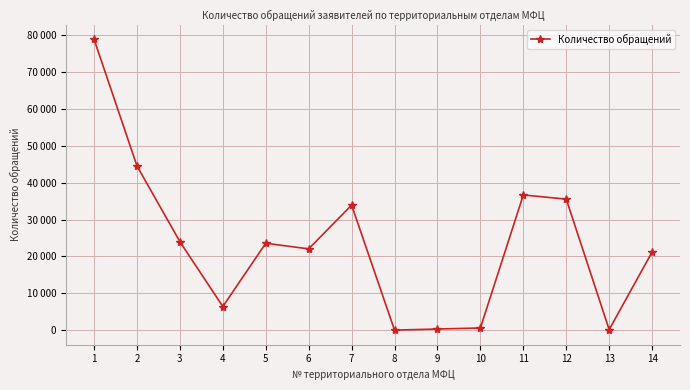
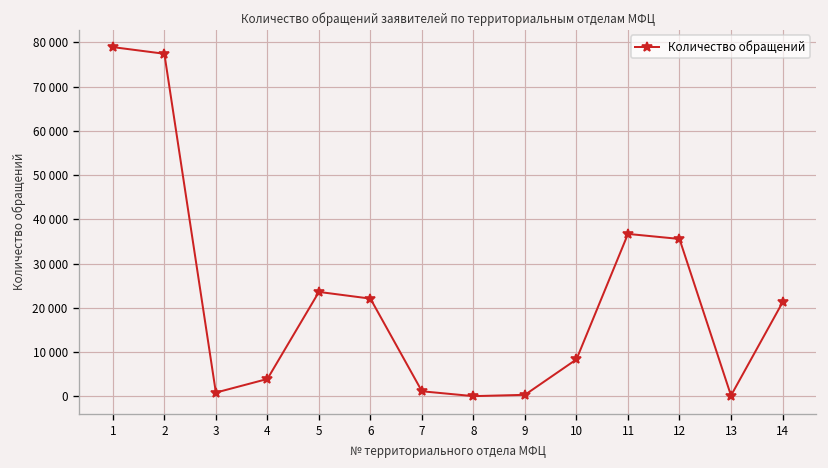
2: 45000 -> 77000
3: 24000 -> 1000
4: 6000 -> 4000
7: 34000 -> 1000
10: 1000 -> 8000
